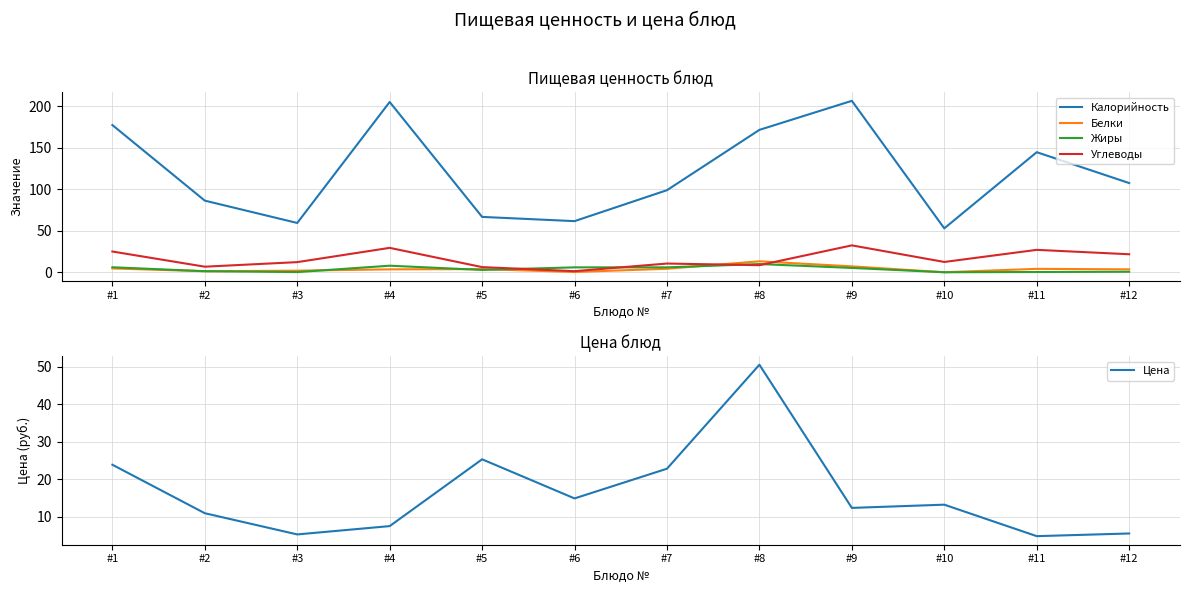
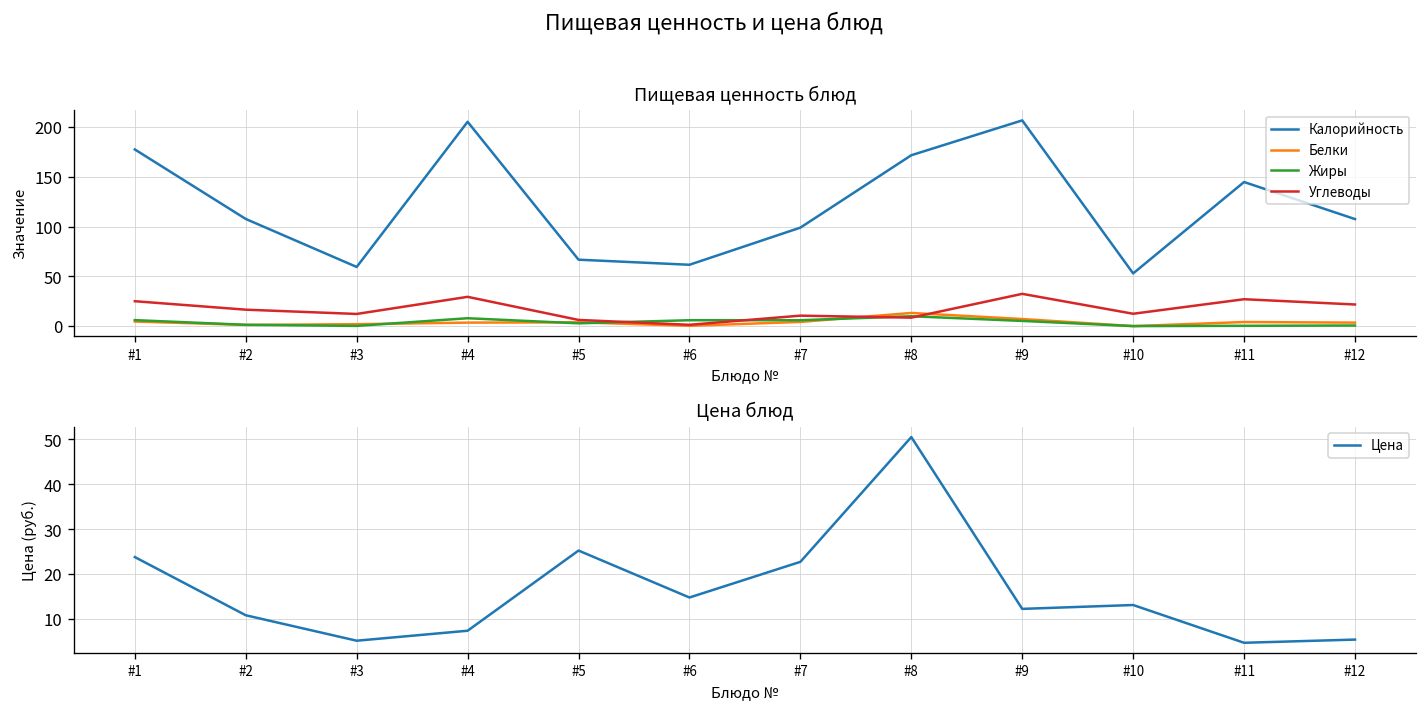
Пищевая ценность блюд, Калорийность, #2: 90 -> 110
Пищевая ценность блюд, Углеводы, #2: 10 -> 20
